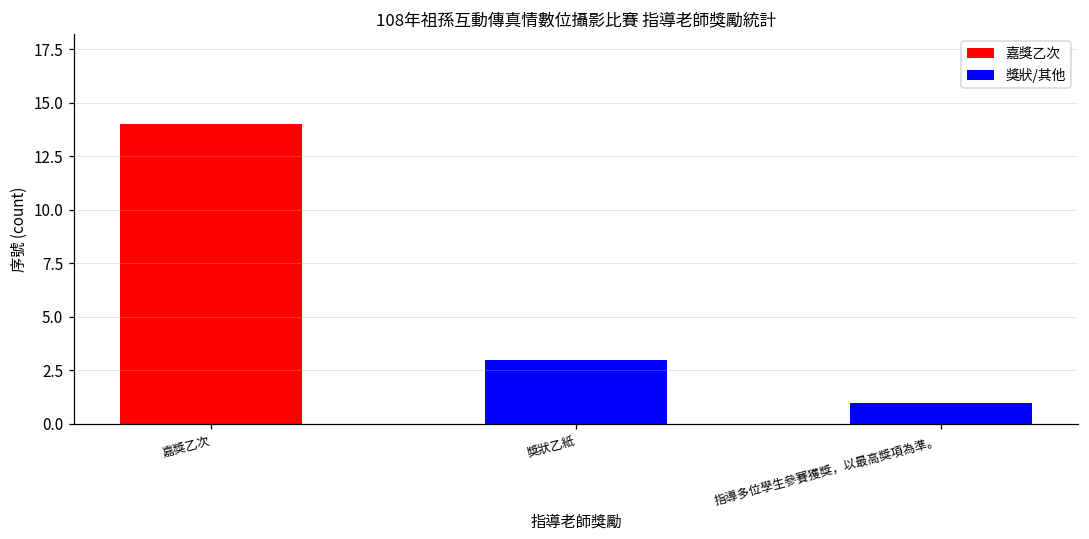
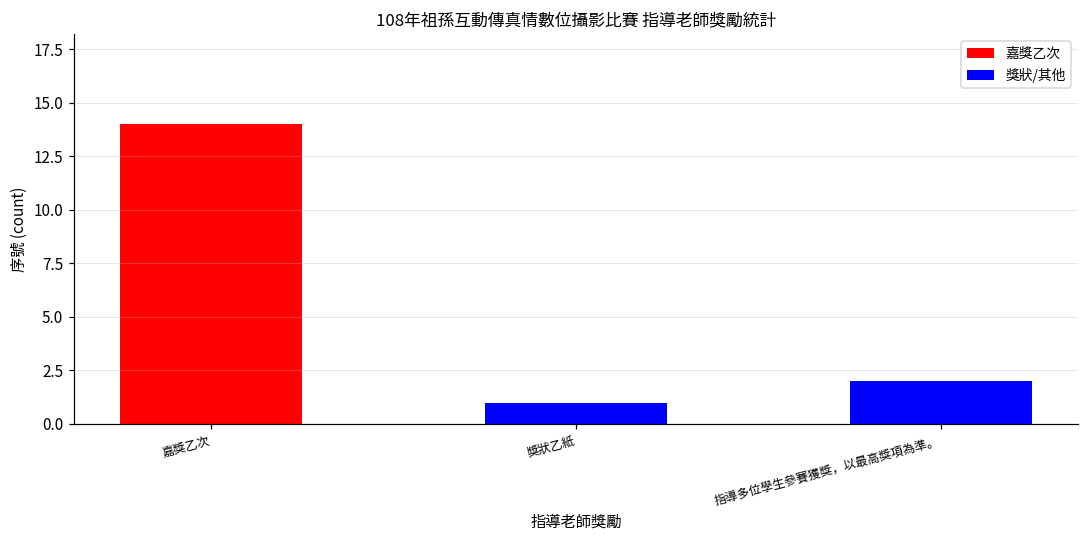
獎狀/其他, 獎狀乙紙: 3 -> 1
獎狀/其他, 指導多位學生參賽獲獎，以最高獎項為準。: 1 -> 2
